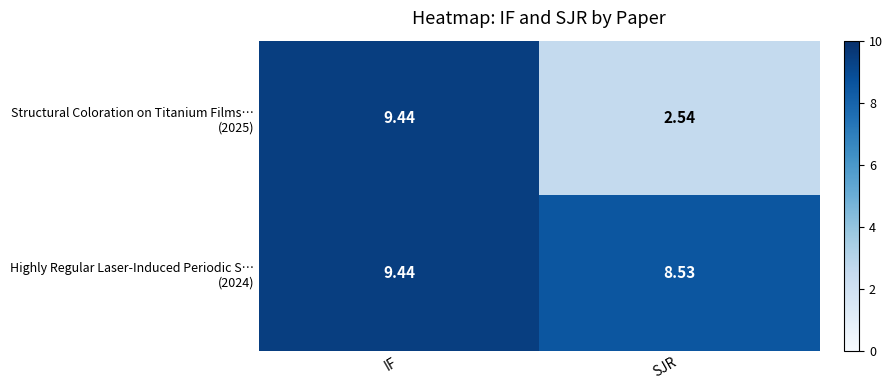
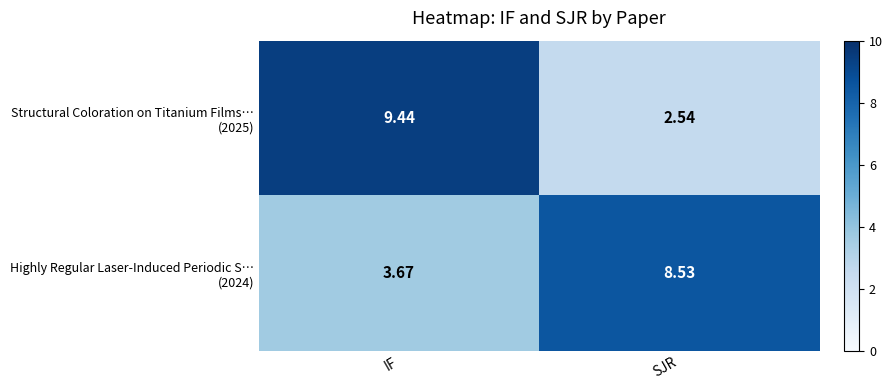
Highly Regular Laser-Induced Periodic S… (2024), IF: 9.44 -> 3.67
